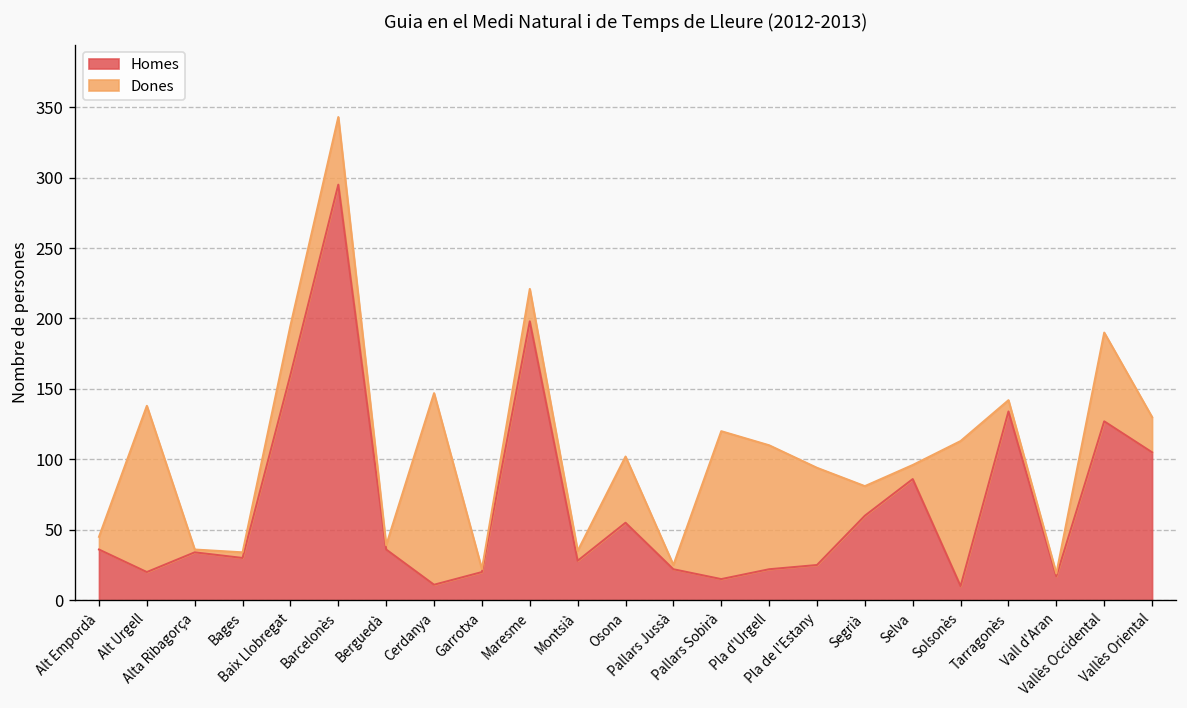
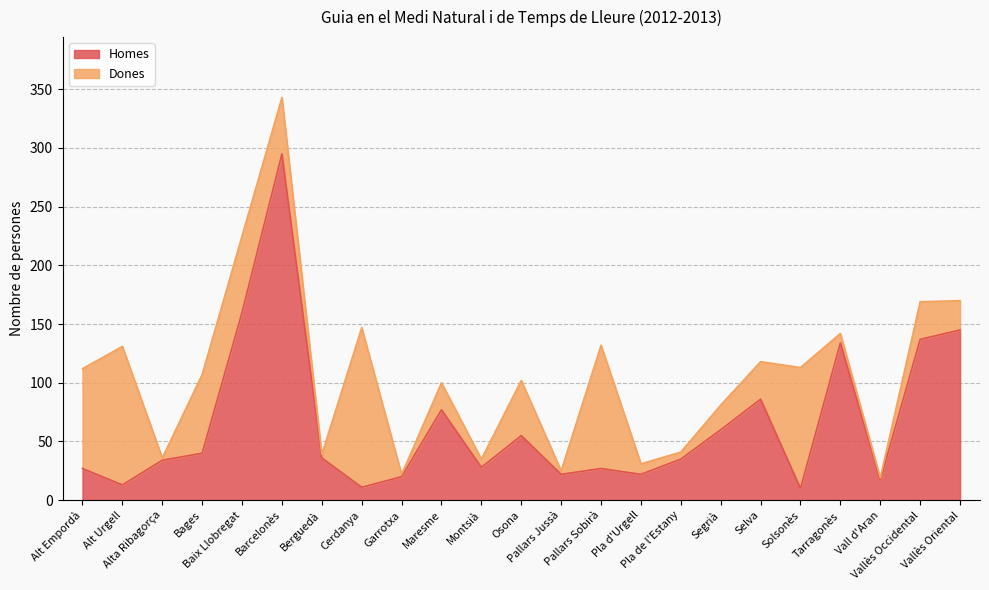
Homes, Alt Empordà: 36 -> 27
Dones, Alt Empordà: 9 -> 85
Homes, Alt Urgell: 20 -> 13
Homes, Bages: 30 -> 40
Dones, Bages: 4 -> 67
Dones, Baix Llobregat: 35 -> 65
Homes, Maresme: 198 -> 77
Homes, Pallars Sobirà: 15 -> 27
Dones, Pla d'Urgell: 88 -> 9
Homes, Pla de l'Estany: 25 -> 35
Dones, Pla de l'Estany: 69 -> 6
Dones, Selva: 10 -> 32
Homes, Vallès Occidental: 127 -> 137
Dones, Vallès Occidental: 63 -> 32
Homes, Vallès Oriental: 105 -> 145
